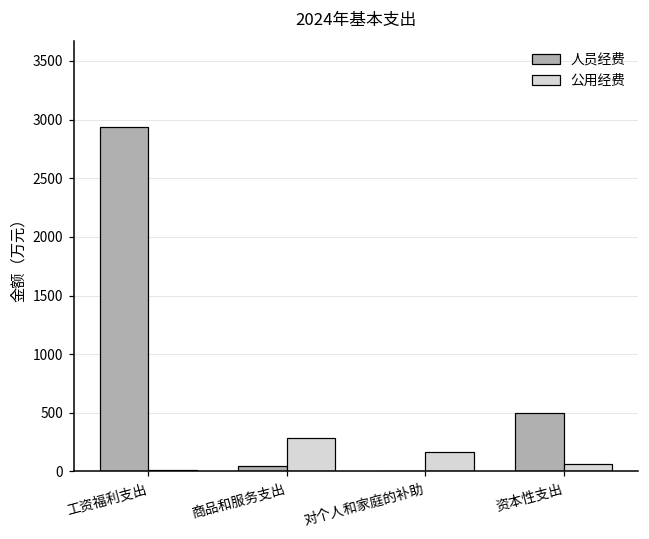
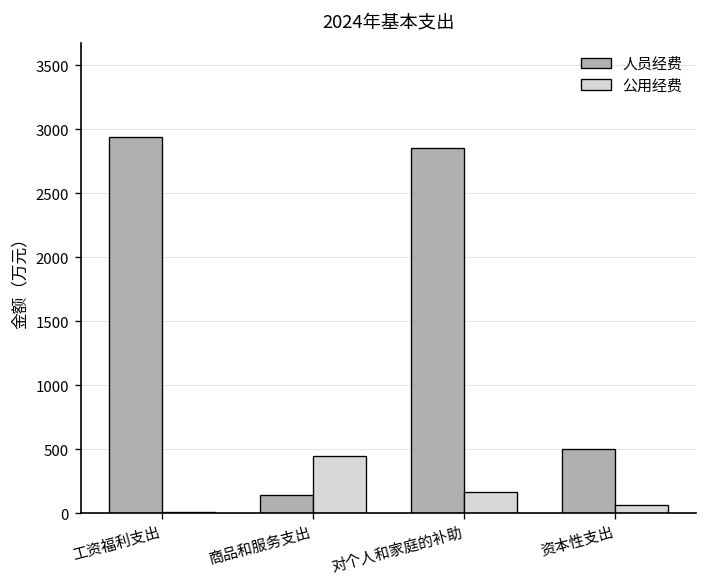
人员经费, 商品和服务支出: 50 -> 140
公用经费, 商品和服务支出: 280 -> 450
人员经费, 对个人和家庭的补助: 0 -> 2860
